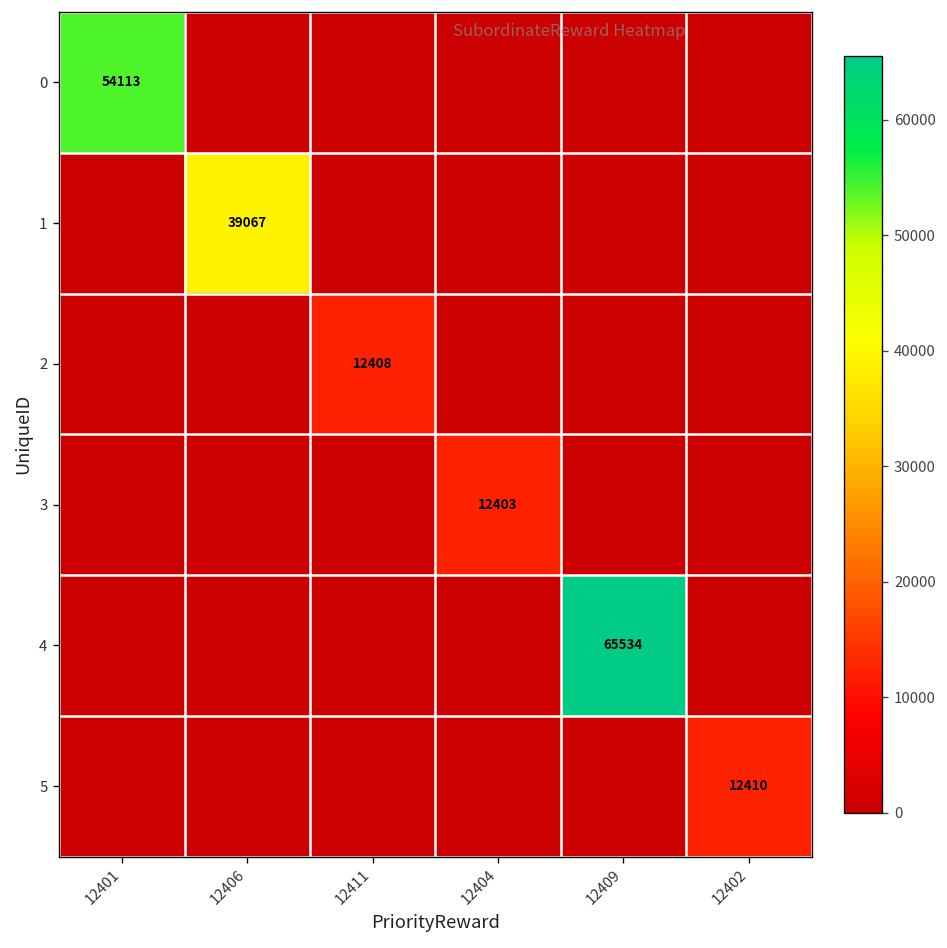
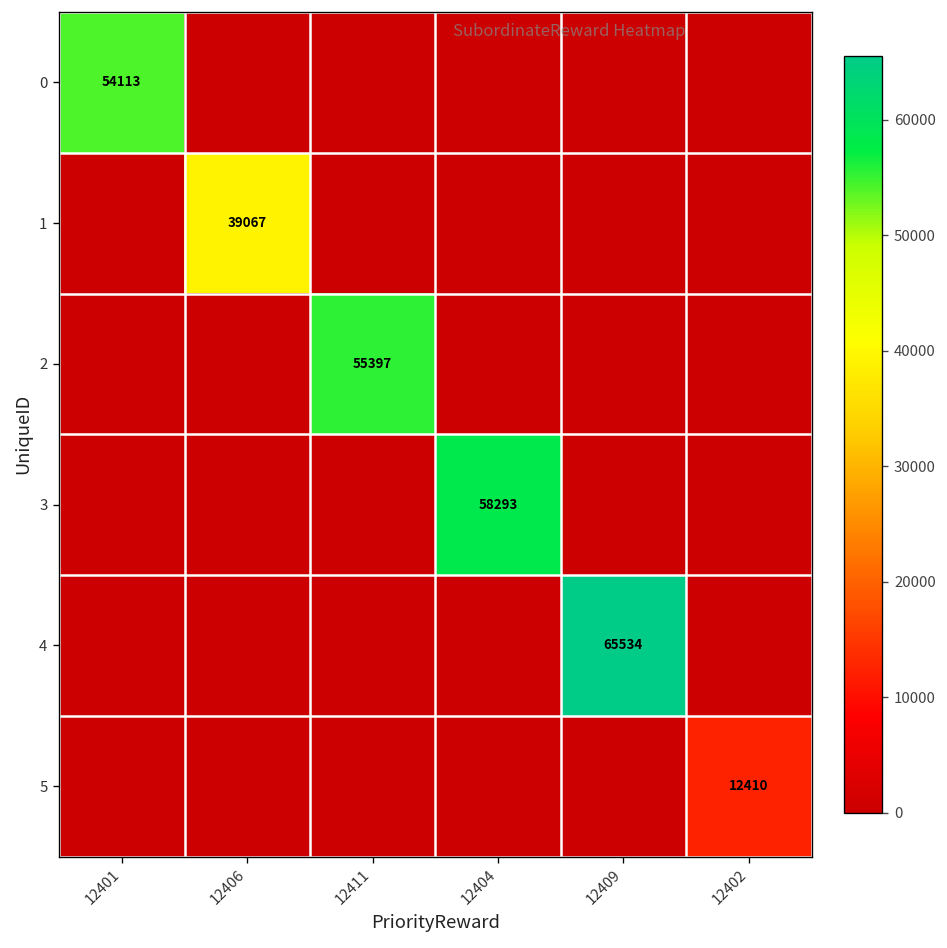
2, 12411: 12408 -> 55397
3, 12404: 12403 -> 58293
